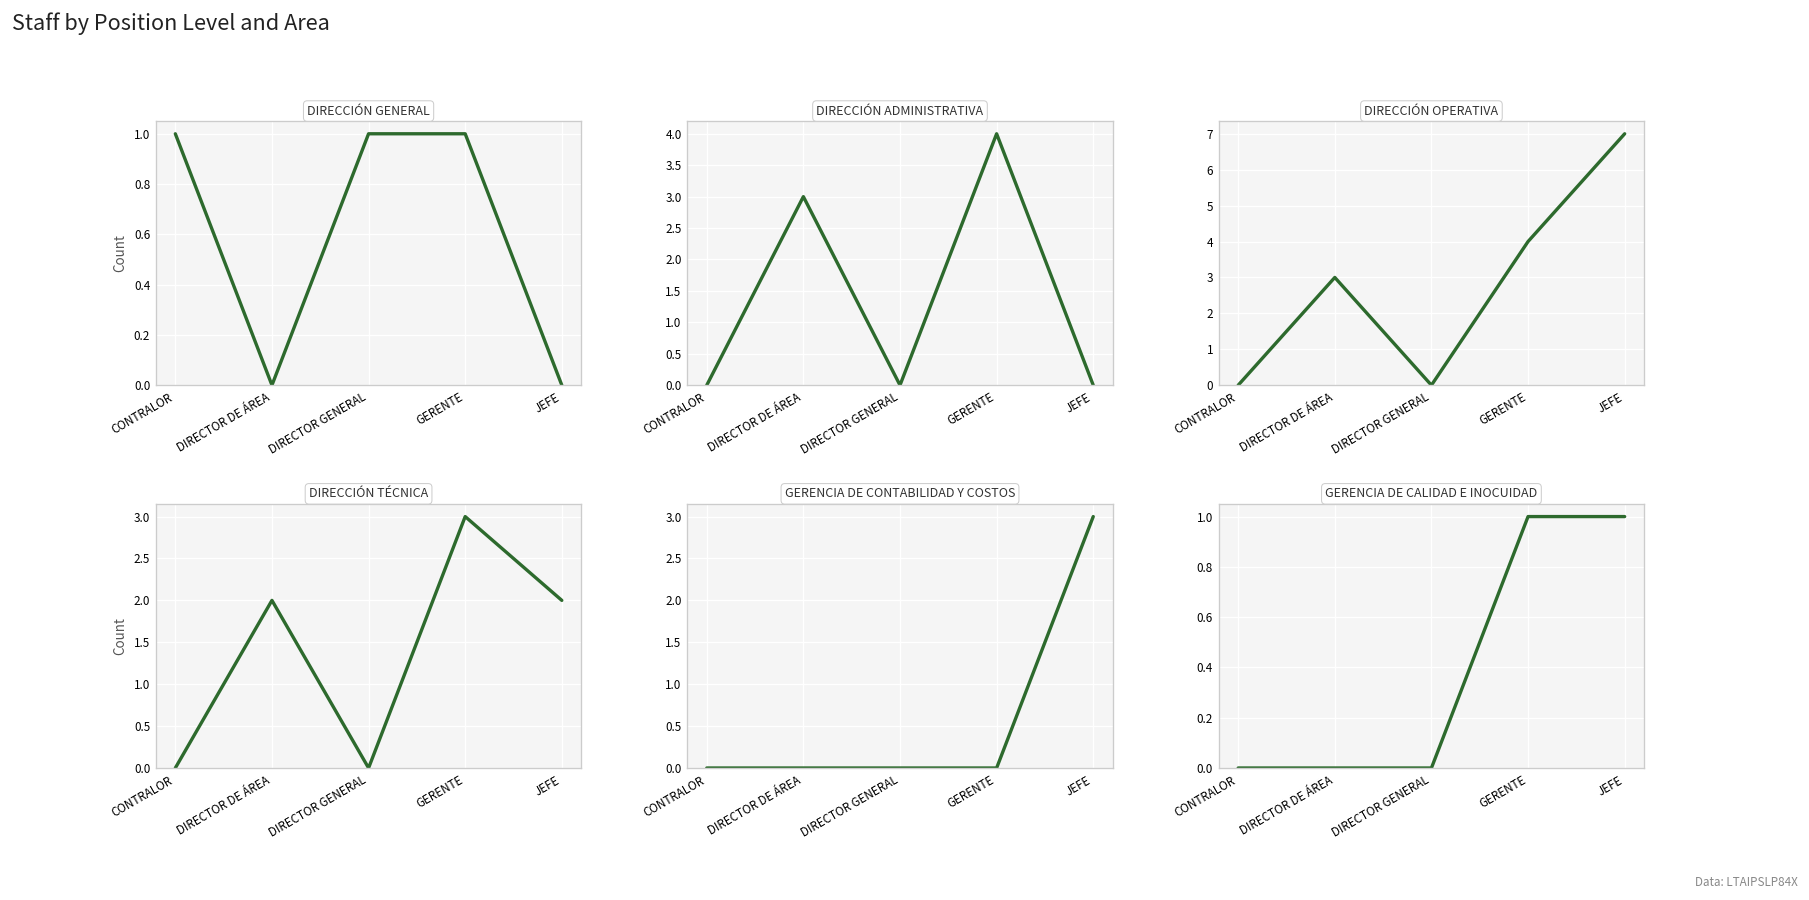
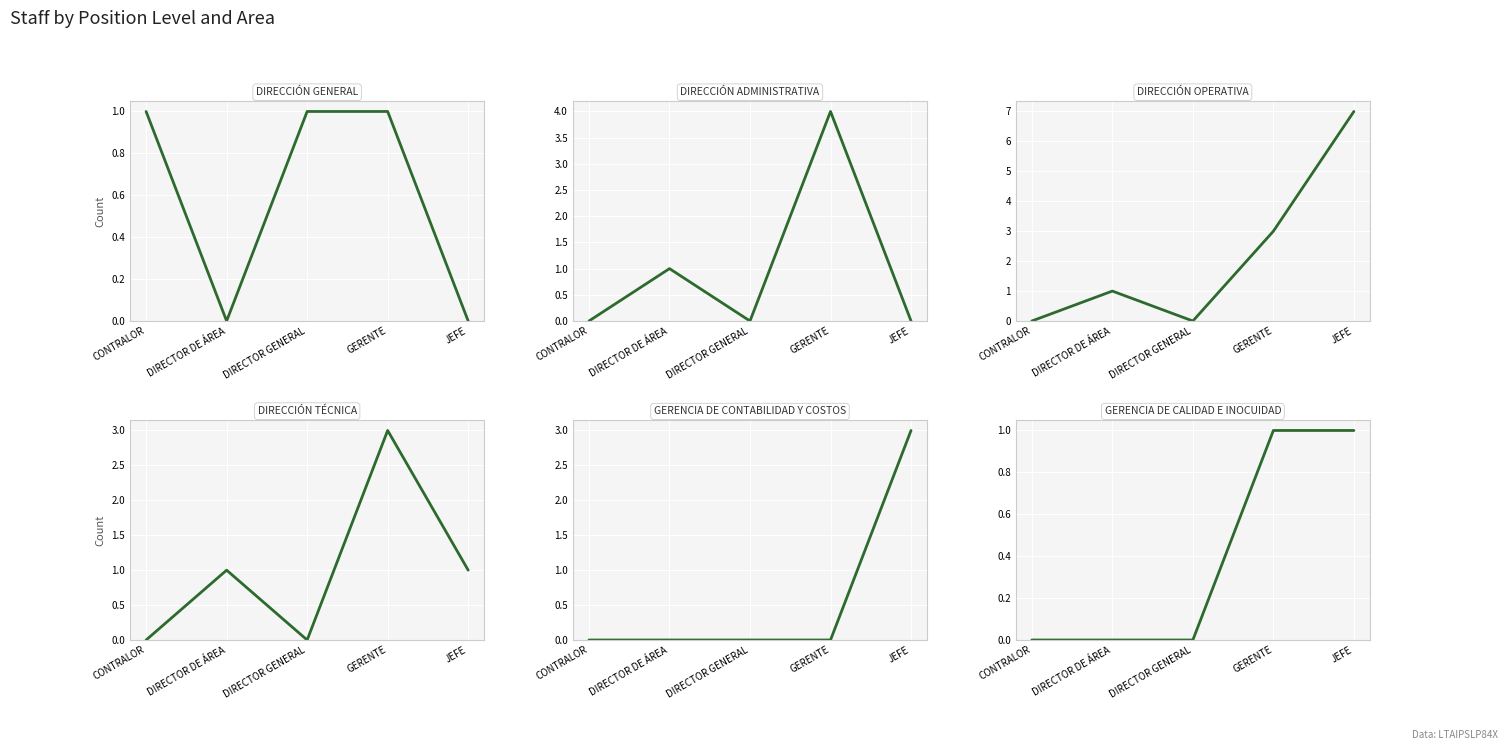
DIRECCIÓN ADMINISTRATIVA, DIRECTOR DE ÁREA: 3 -> 1
DIRECCIÓN OPERATIVA, DIRECTOR DE ÁREA: 3 -> 1
DIRECCIÓN OPERATIVA, GERENTE: 4 -> 3
DIRECCIÓN TÉCNICA, DIRECTOR DE ÁREA: 2 -> 1
DIRECCIÓN TÉCNICA, JEFE: 2 -> 1
